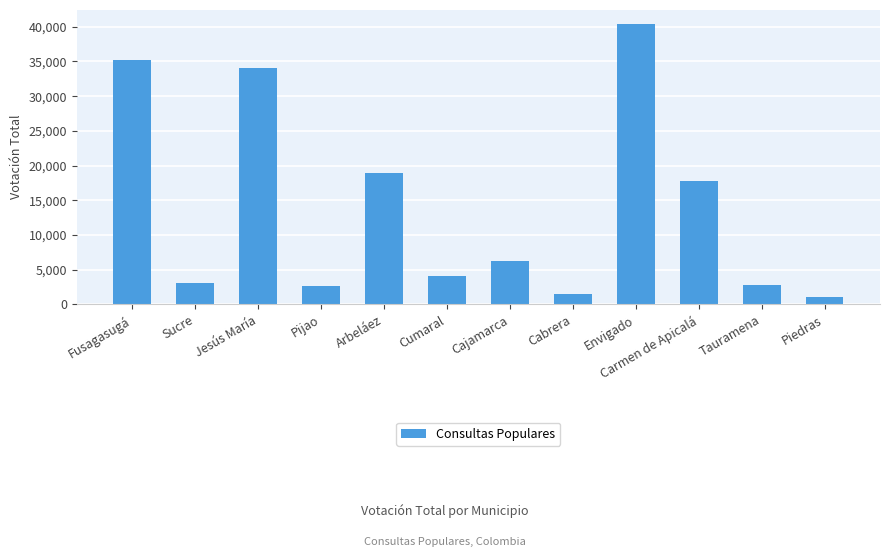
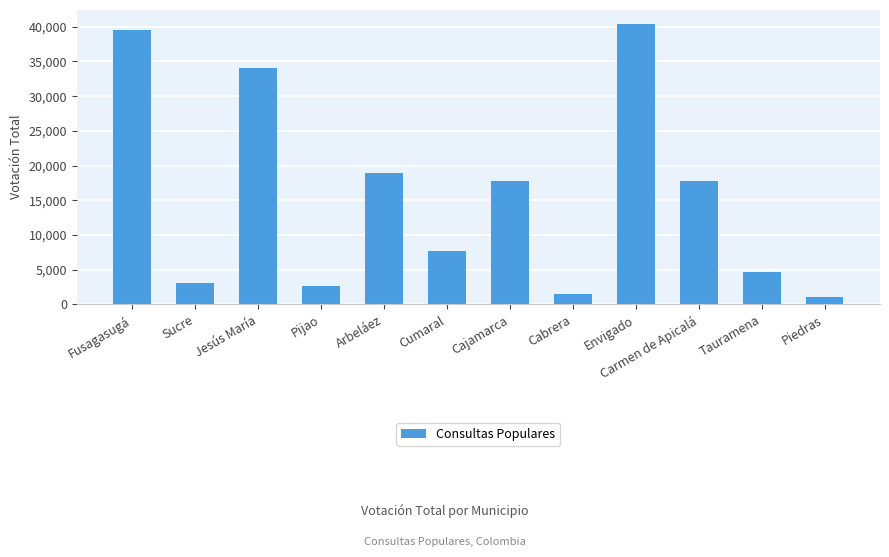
Fusagasugá: 35,000 -> 40,000
Cumaral: 4,000 -> 8,000
Cajamarca: 6,000 -> 18,000
Tauramena: 3,000 -> 5,000
